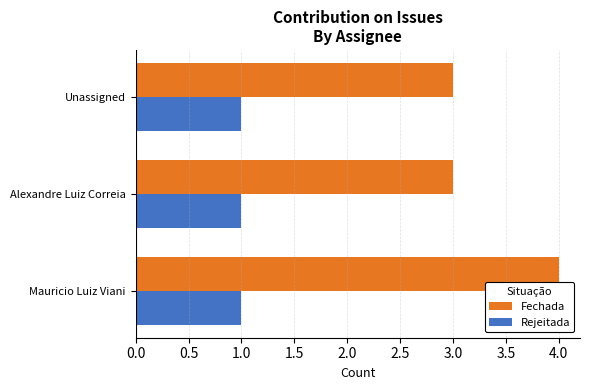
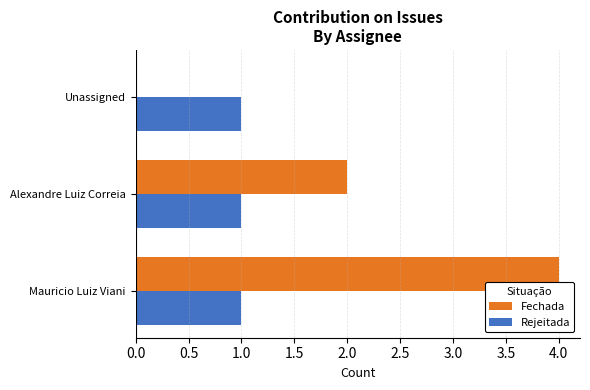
Fechada, Unassigned: 3 -> 0
Fechada, Alexandre Luiz Correia: 3 -> 2
